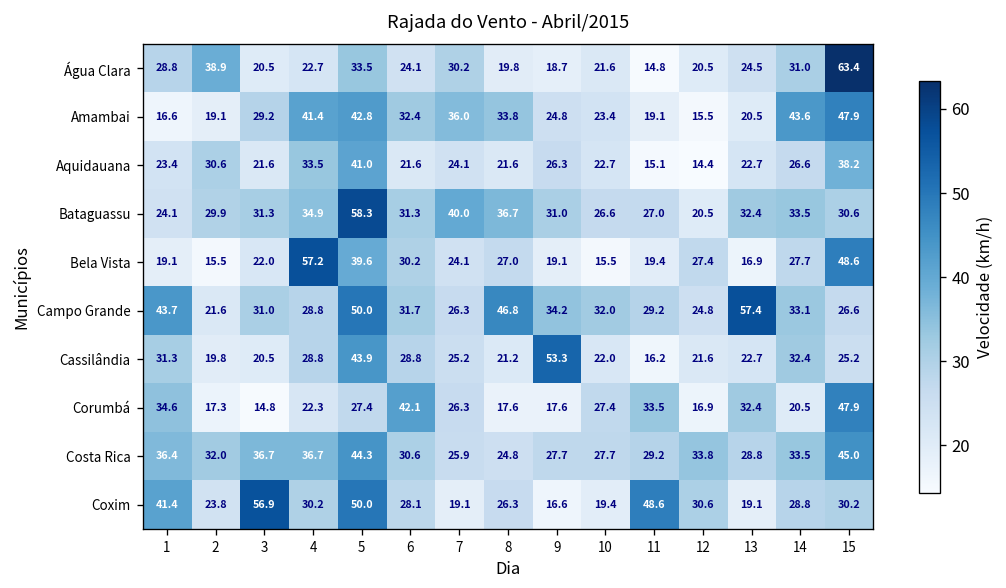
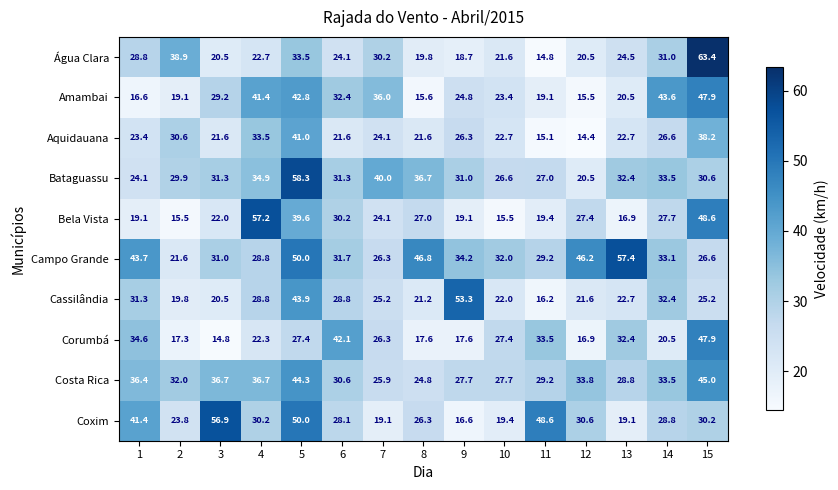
Amambai, 8: 33.8 -> 15.6
Campo Grande, 12: 24.8 -> 46.2
